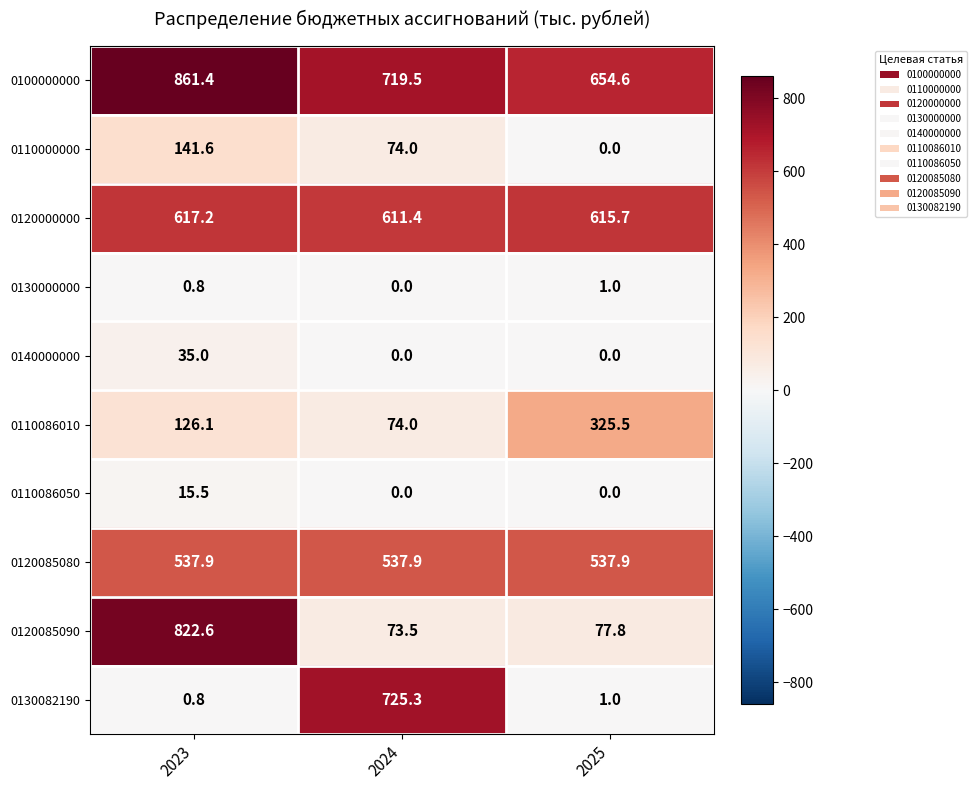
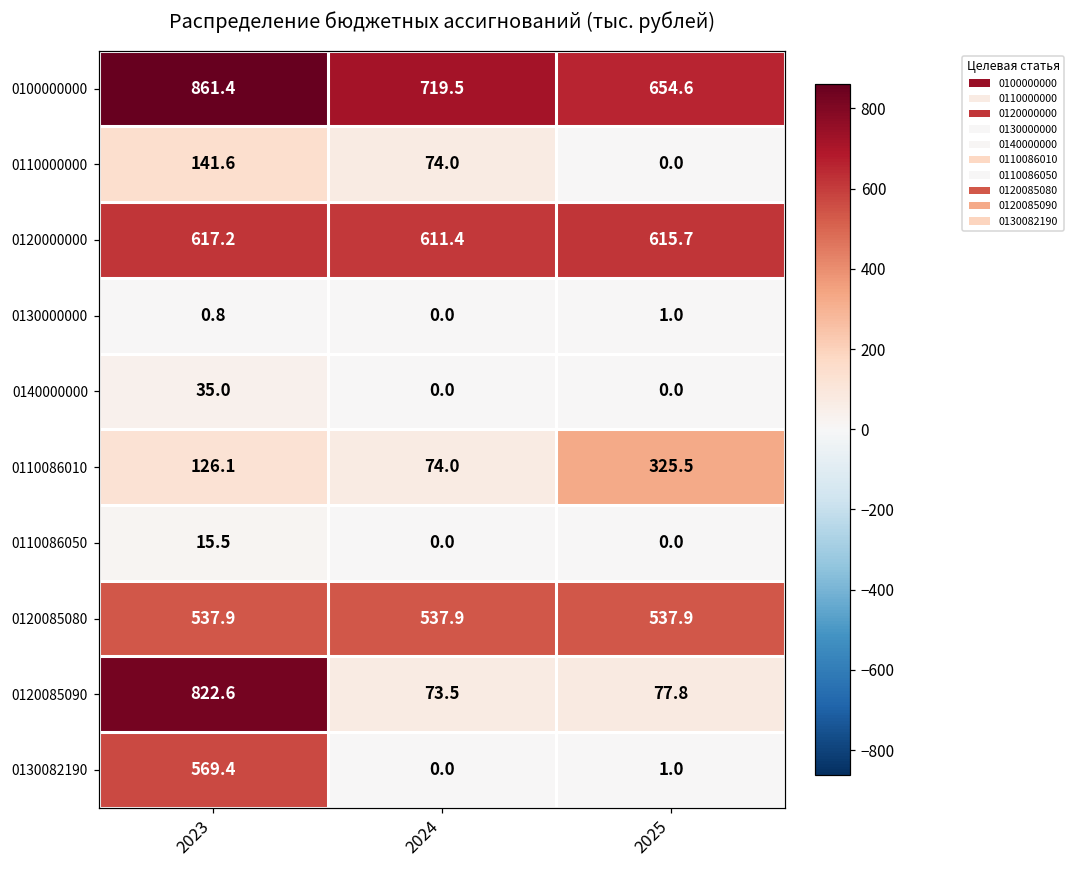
0130082190, 2023: 0.8 -> 569.4
0130082190, 2024: 725.3 -> 0.0
